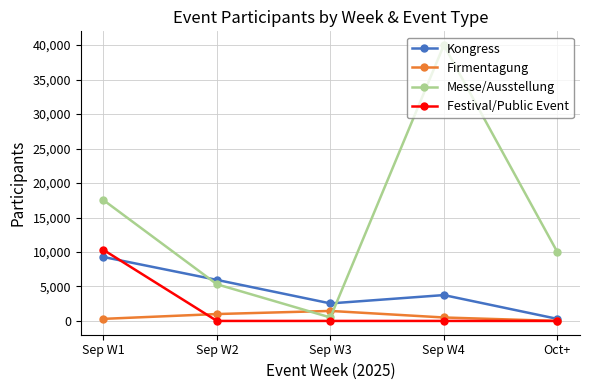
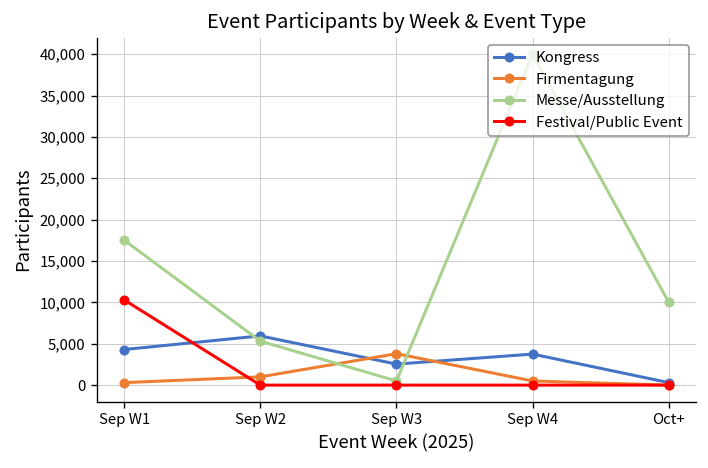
Kongress, Sep W1: 9,000 -> 4,000
Firmentagung, Sep W3: 1,000 -> 4,000
